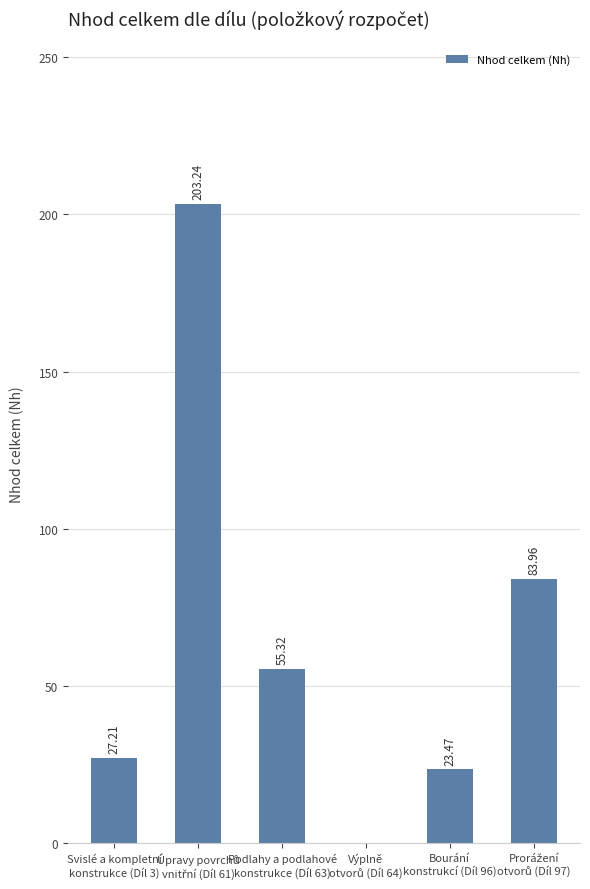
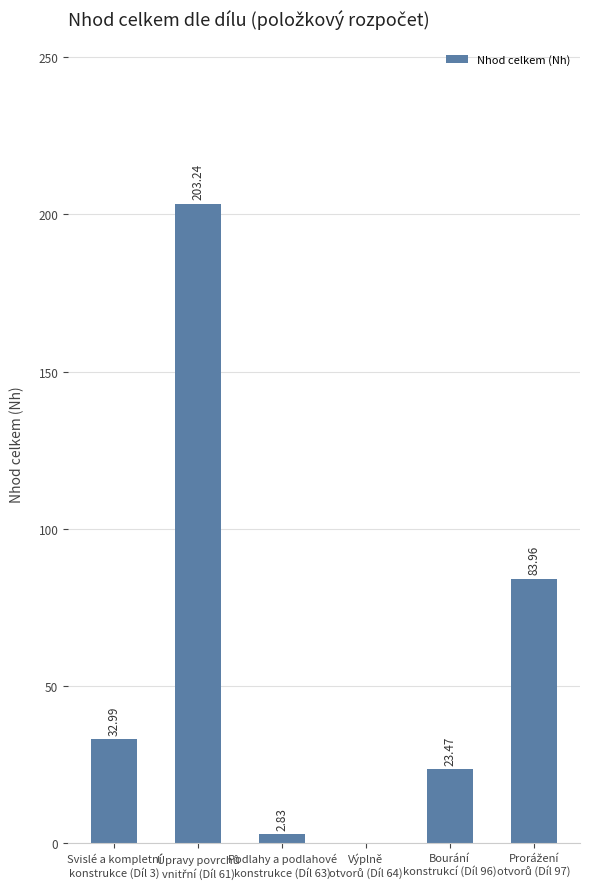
Svislé a kompletní konstrukce (Díl 3): 27.21 -> 32.99
Podlahy a podlahové konstrukce (Díl 63): 55.32 -> 2.83
